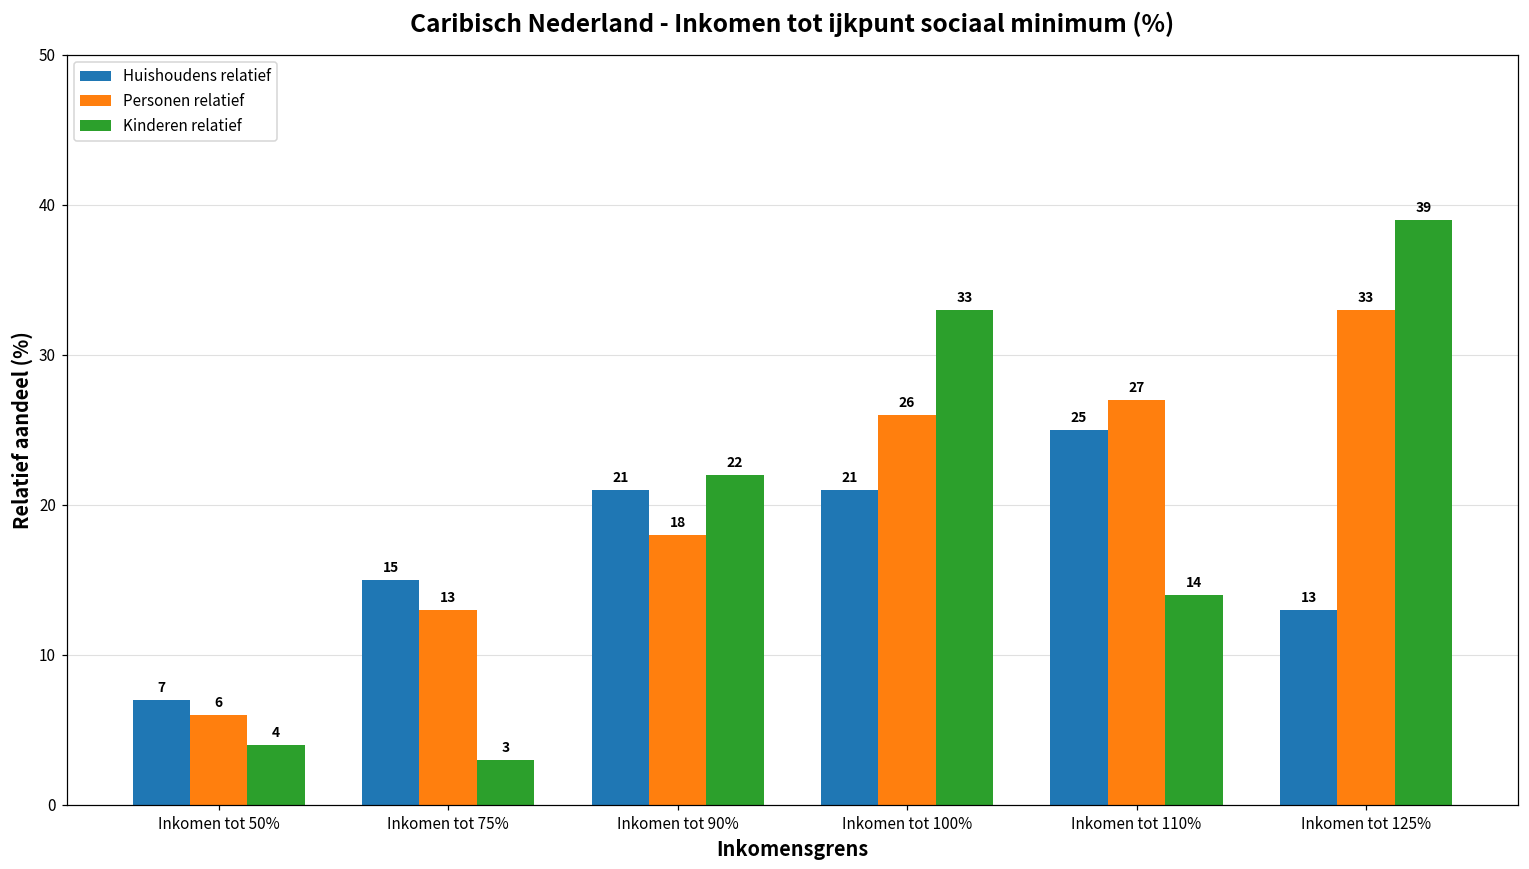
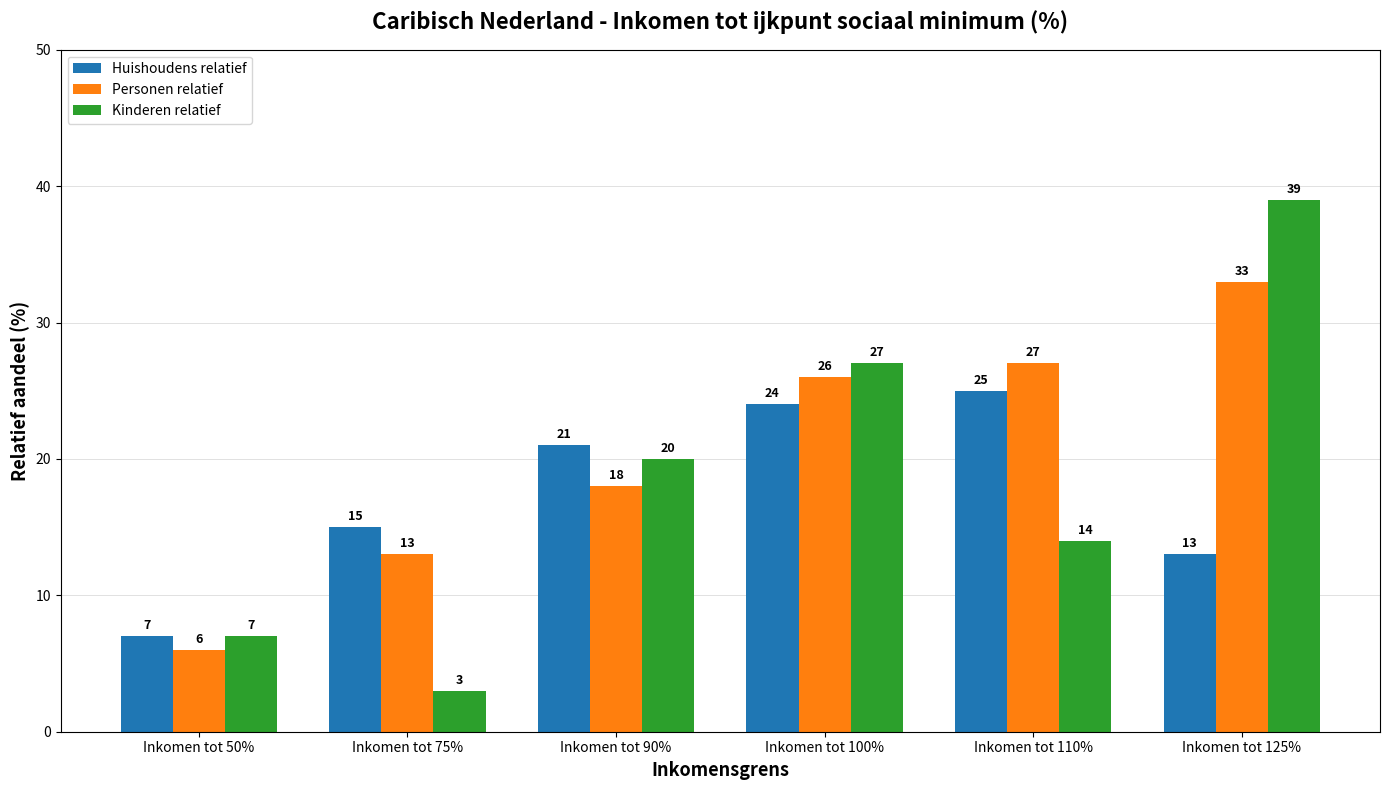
Kinderen relatief, Inkomen tot 50%: 4 -> 7
Kinderen relatief, Inkomen tot 90%: 22 -> 20
Huishoudens relatief, Inkomen tot 100%: 21 -> 24
Kinderen relatief, Inkomen tot 100%: 33 -> 27
